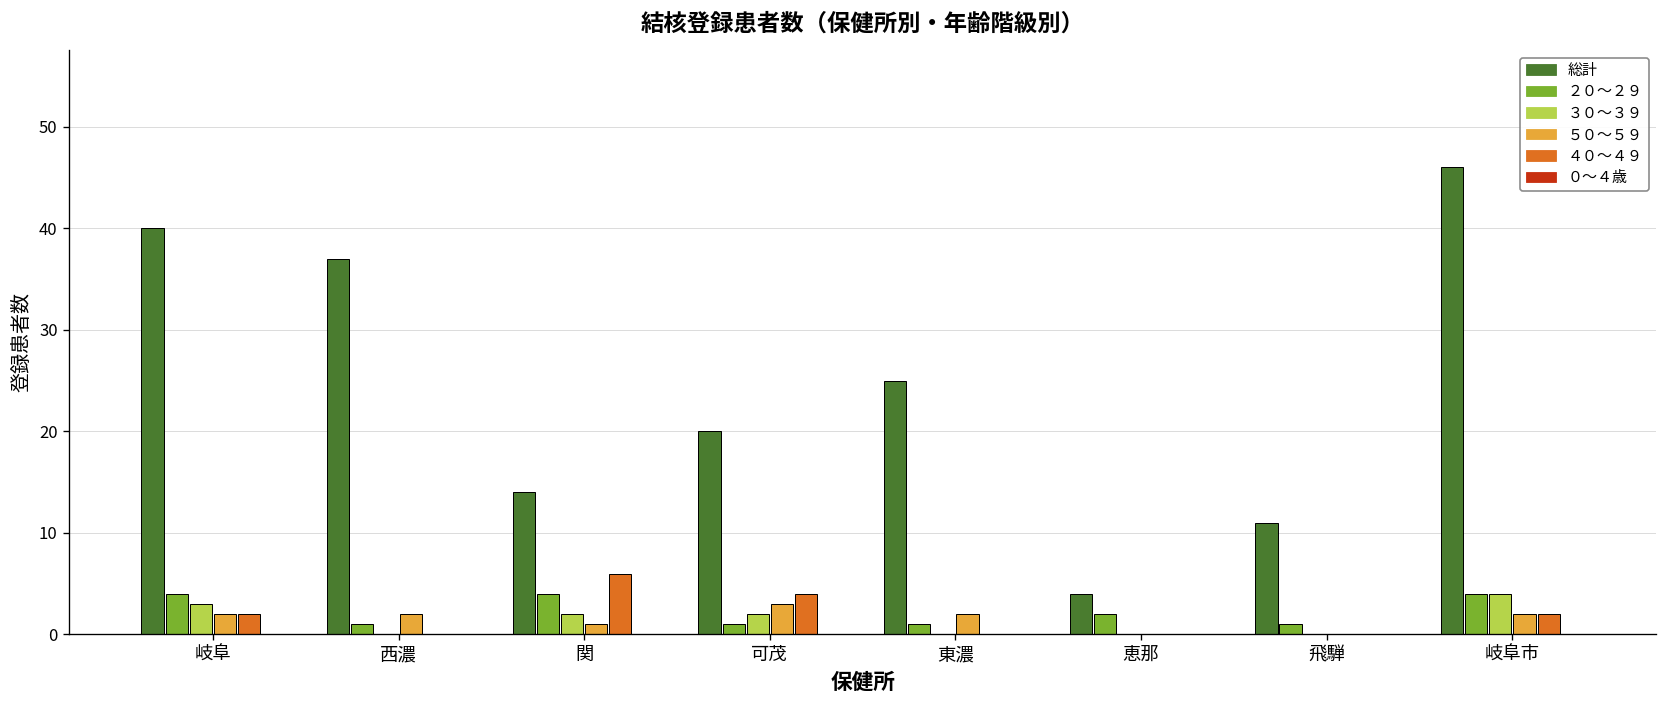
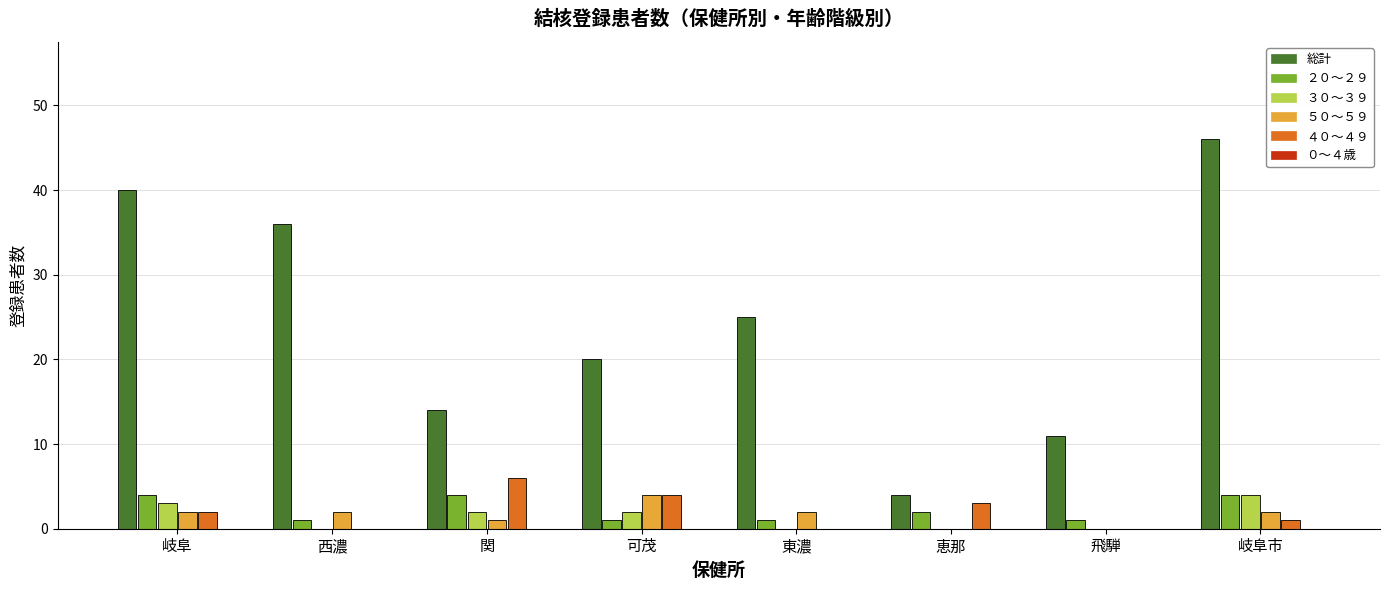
総計, 西濃: 37 -> 36
５０～５９, 可茂: 3 -> 4
４０～４９, 恵那: 0 -> 3
４０～４９, 岐阜市: 2 -> 1
